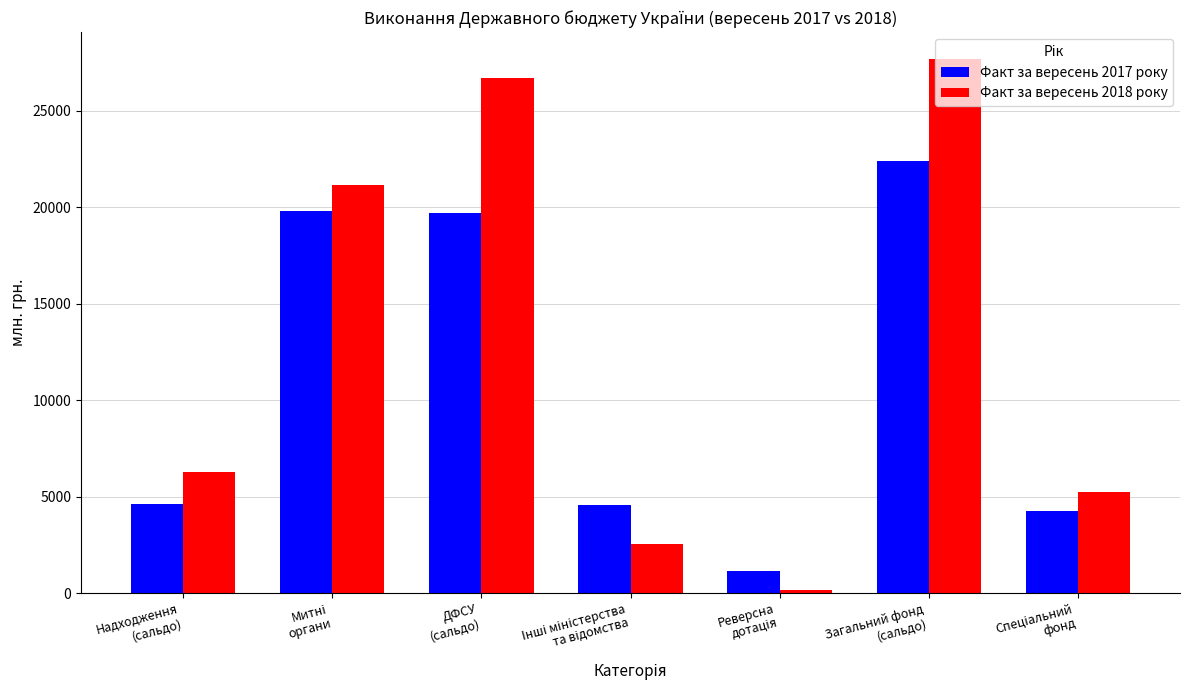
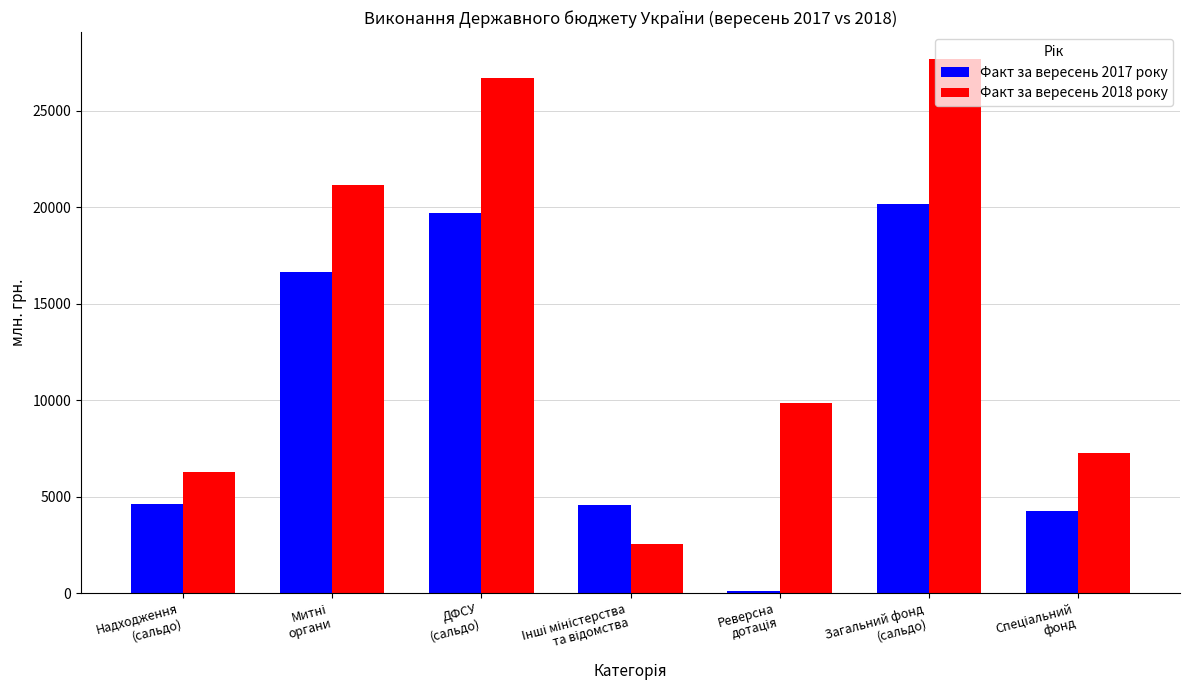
Факт за вересень 2017 року, Митні органи: 19800 -> 16700
Факт за вересень 2017 року, Реверсна дотація: 1100 -> 100
Факт за вересень 2018 року, Реверсна дотація: 200 -> 9800
Факт за вересень 2017 року, Загальний фонд (сальдо): 22400 -> 20200
Факт за вересень 2018 року, Спеціальний фонд: 5200 -> 7300
